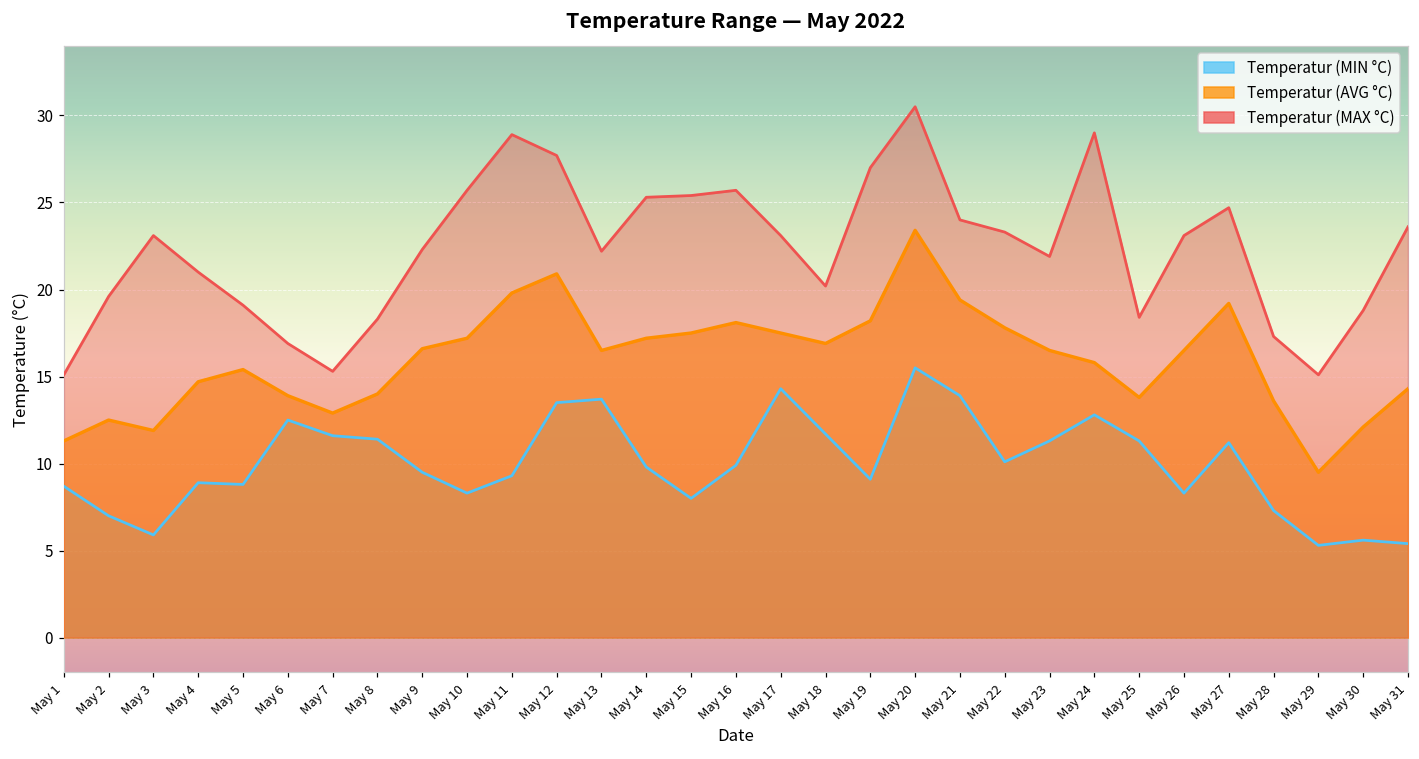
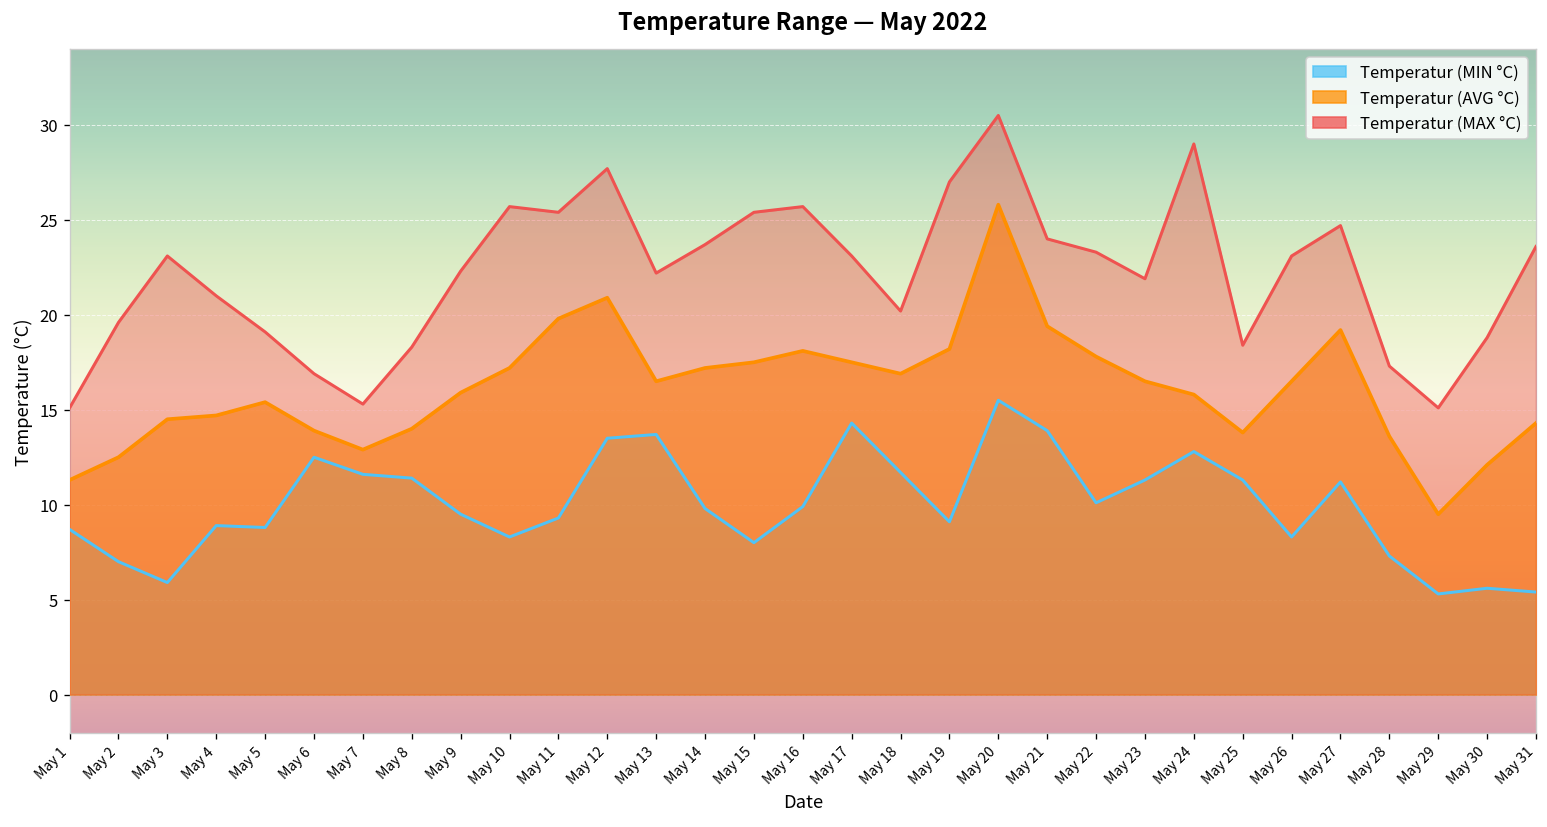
Temperatur (AVG °C), May 3: 11.9 -> 14.5
Temperatur (AVG °C), May 9: 16.6 -> 15.9
Temperatur (MAX °C), May 11: 28.9 -> 25.4
Temperatur (MAX °C), May 14: 25.3 -> 23.7
Temperatur (AVG °C), May 20: 23.4 -> 25.8
